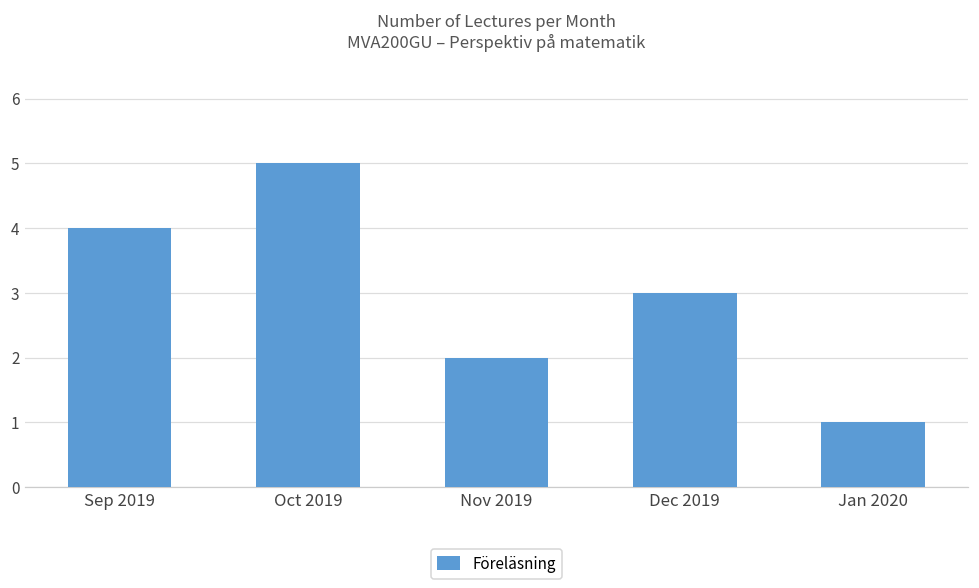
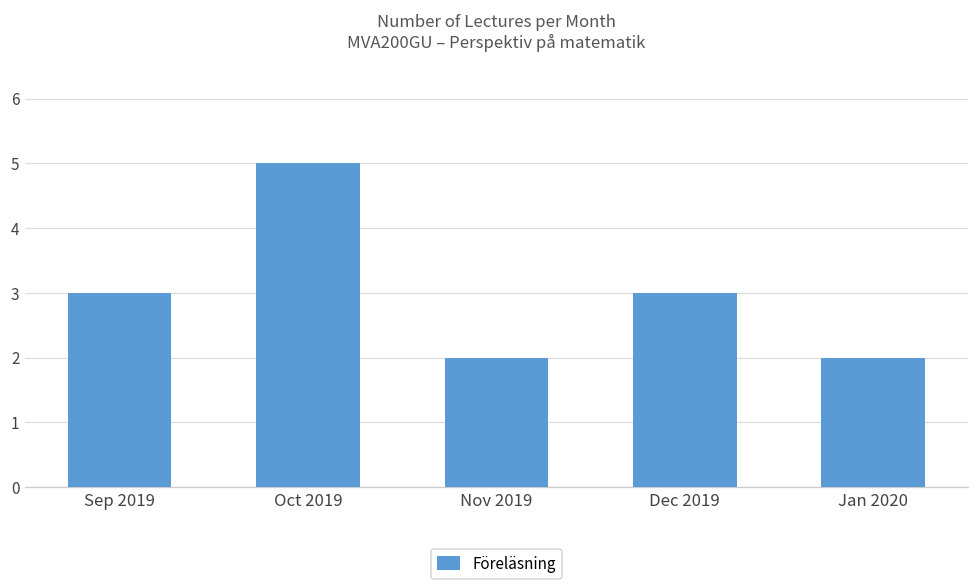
Sep 2019: 4 -> 3
Jan 2020: 1 -> 2
